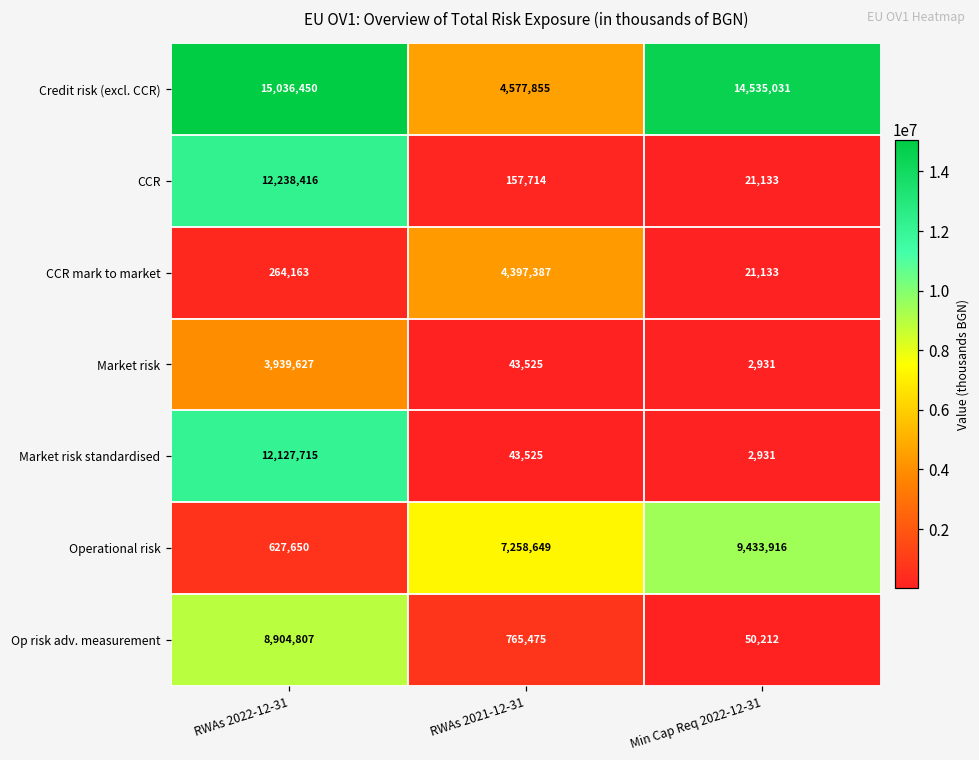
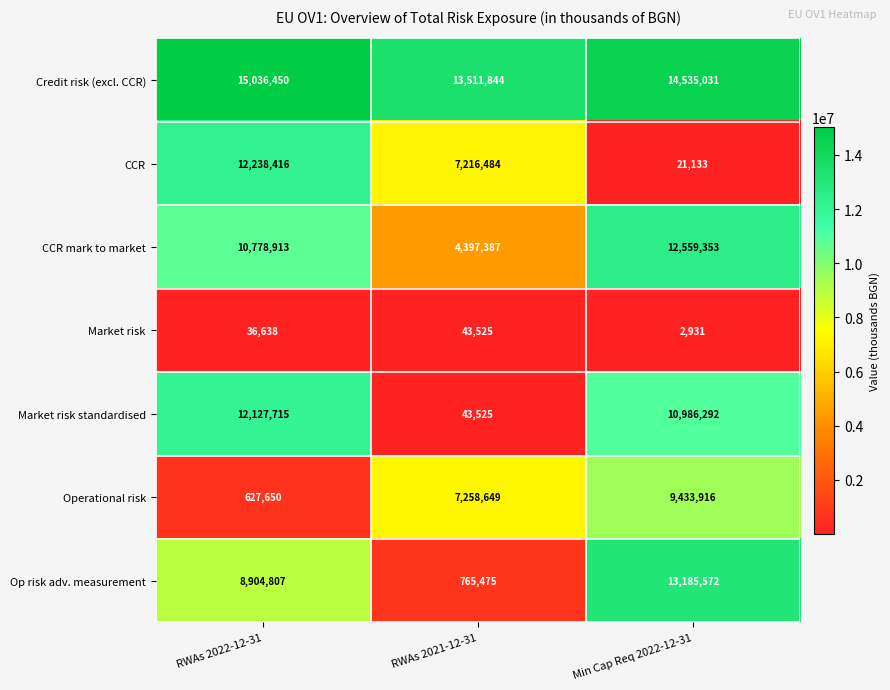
Credit risk (excl. CCR), RWAs 2021-12-31: 4,577,855 -> 13,511,844
CCR, RWAs 2021-12-31: 157,714 -> 7,216,484
CCR mark to market, RWAs 2022-12-31: 264,163 -> 10,778,913
CCR mark to market, Min Cap Req 2022-12-31: 21,133 -> 12,559,353
Market risk, RWAs 2022-12-31: 3,939,627 -> 36,638
Market risk standardised, Min Cap Req 2022-12-31: 2,931 -> 10,986,292
Op risk adv. measurement, Min Cap Req 2022-12-31: 50,212 -> 13,185,572
